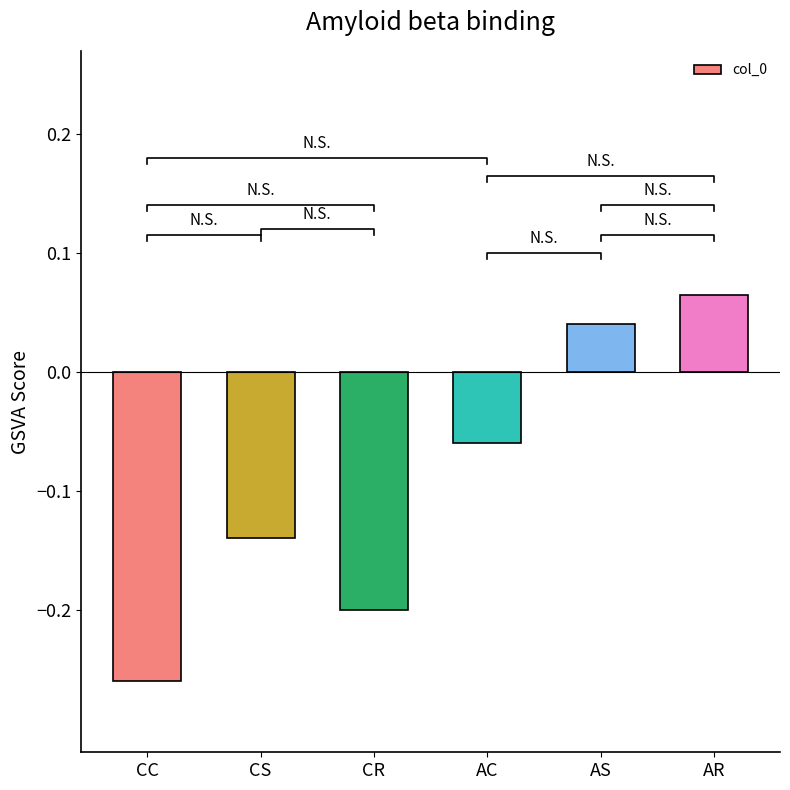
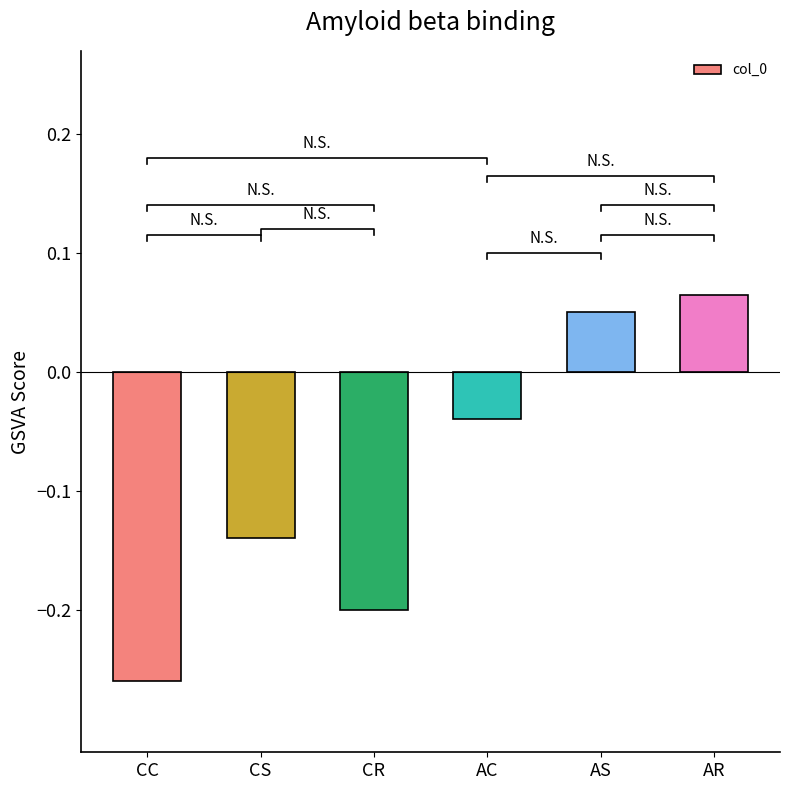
col_0, AC: -0.06 -> -0.04
col_0, AS: 0.04 -> 0.05
